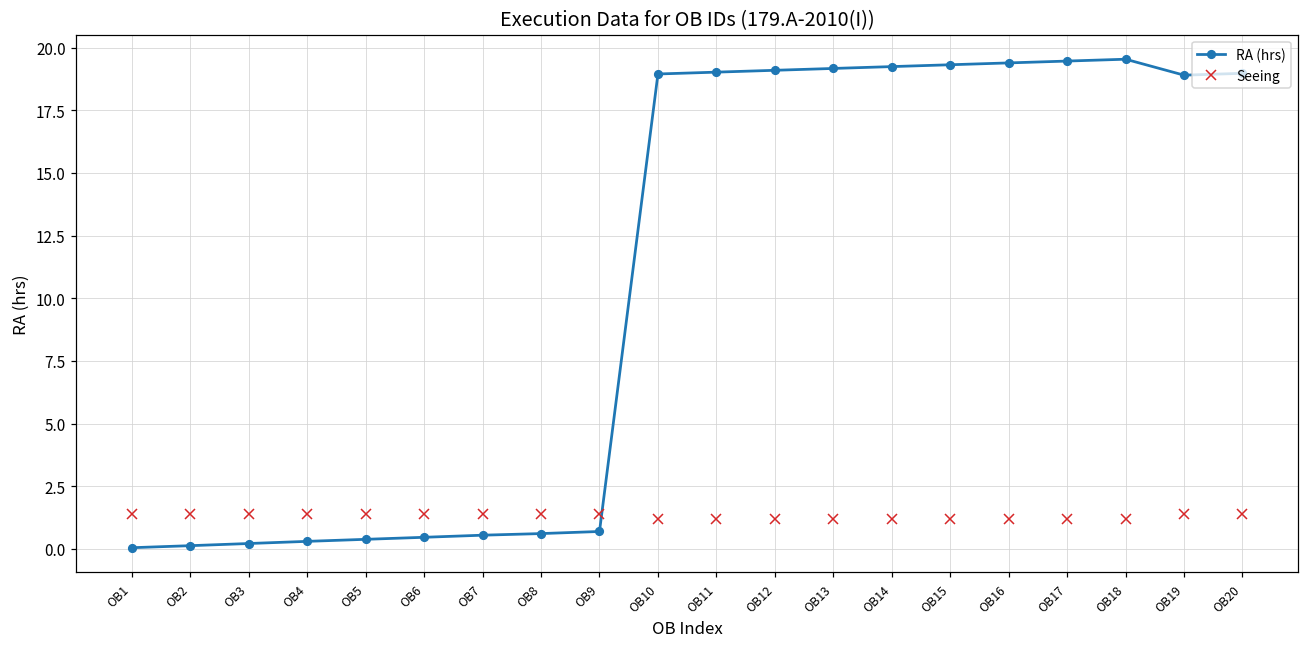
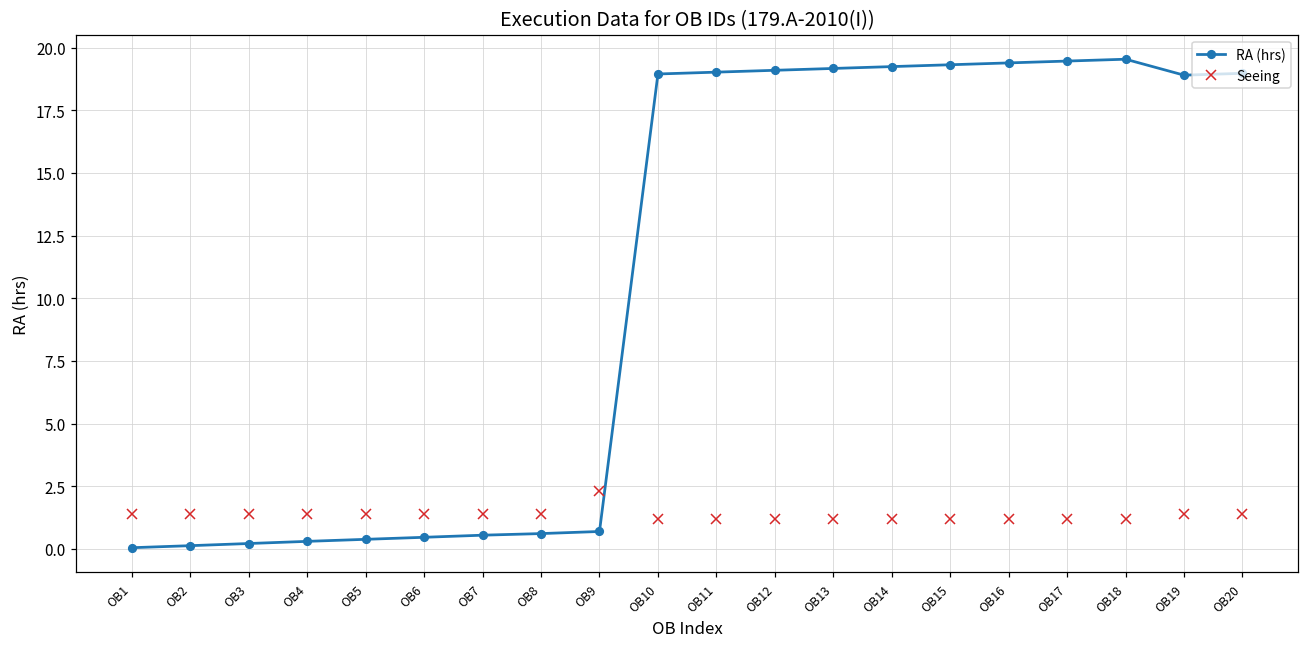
Seeing, OB9: 1.4 -> 2.3
